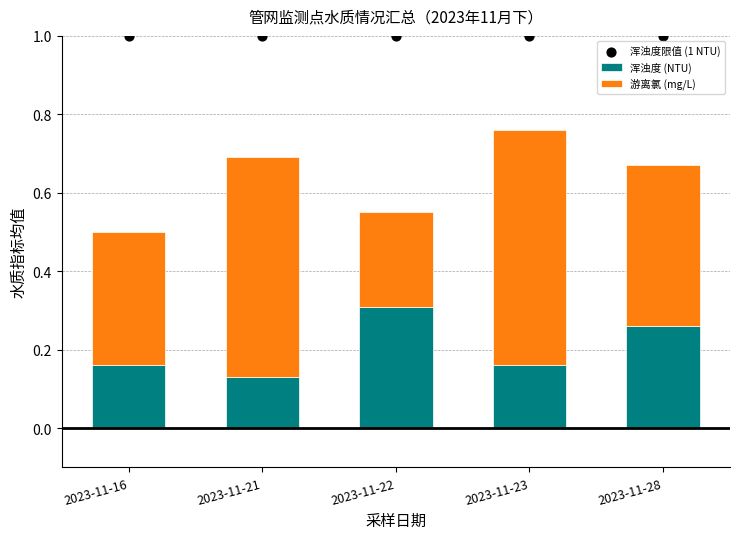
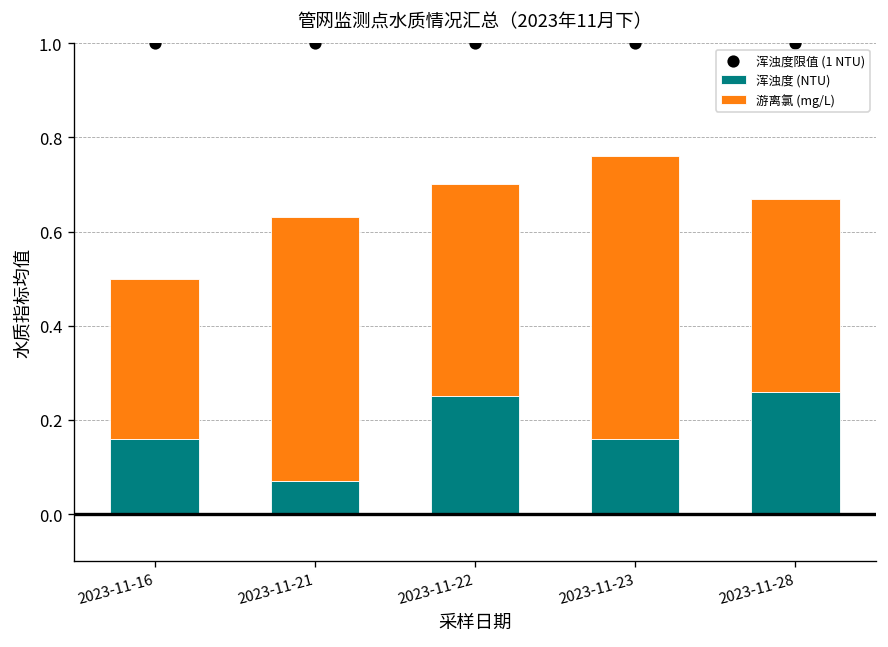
浑浊度 (NTU), 2023-11-21: 0.13 -> 0.07
浑浊度 (NTU), 2023-11-22: 0.31 -> 0.25
游离氯 (mg/L), 2023-11-22: 0.24 -> 0.45
